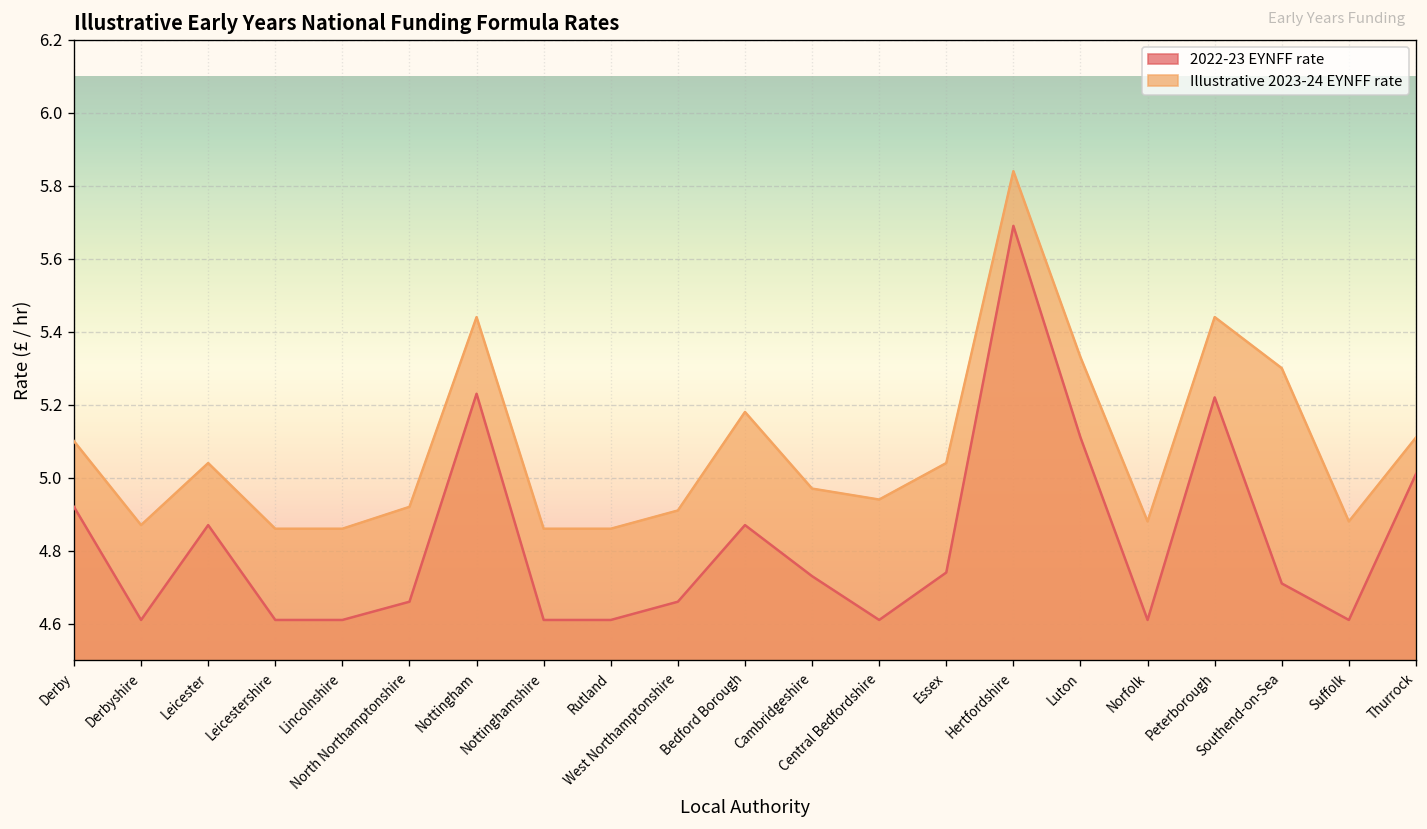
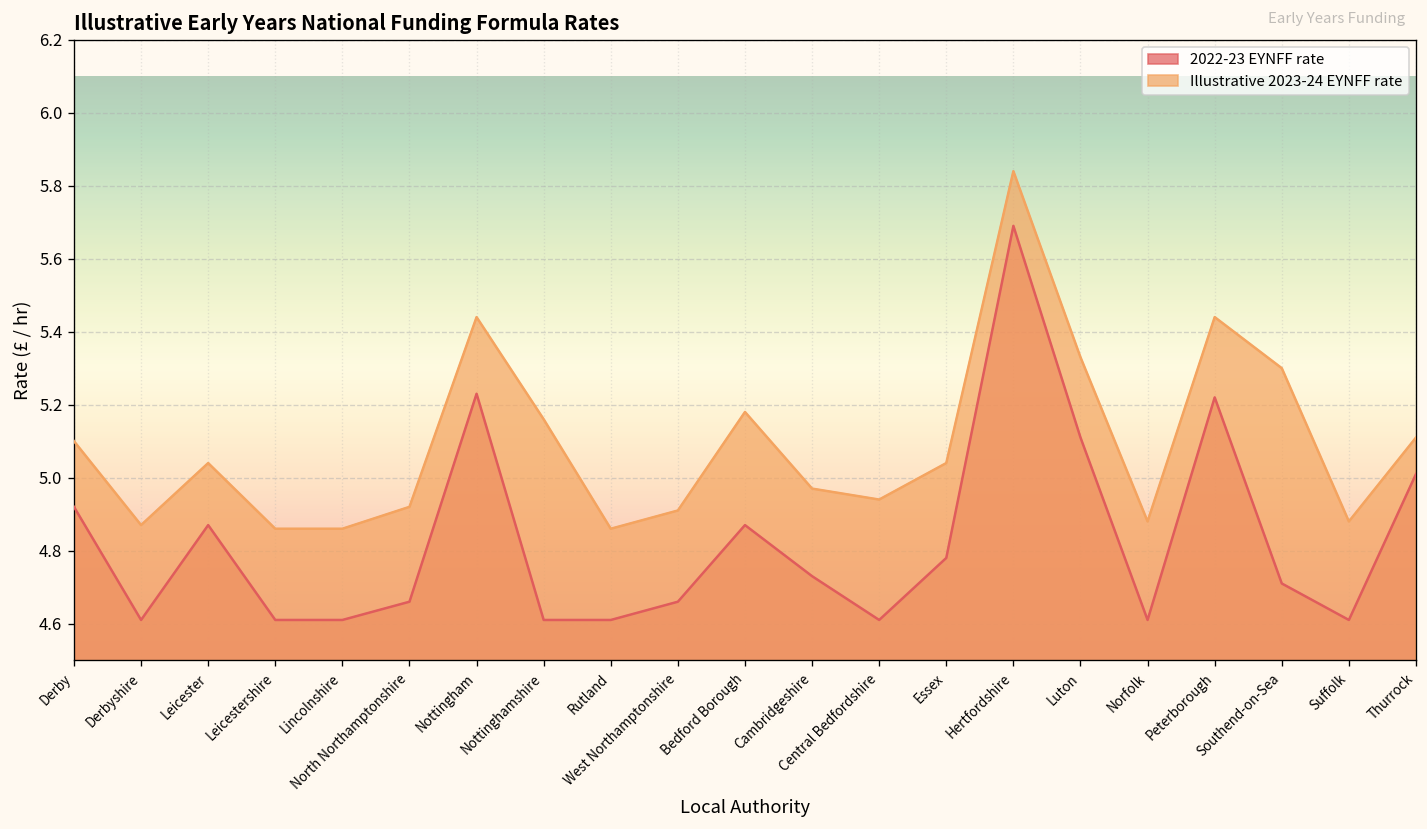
Illustrative 2023-24 EYNFF rate, Nottinghamshire: 4.86 -> 5.16
2022-23 EYNFF rate, Essex: 4.74 -> 4.78
